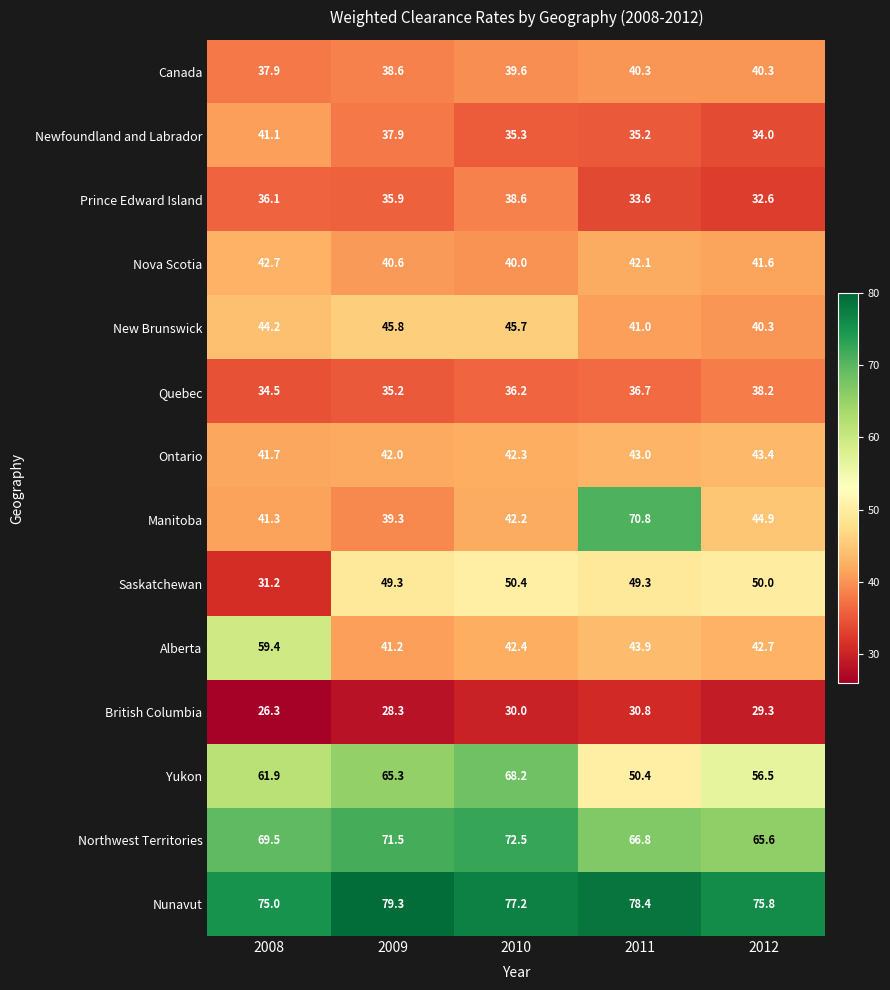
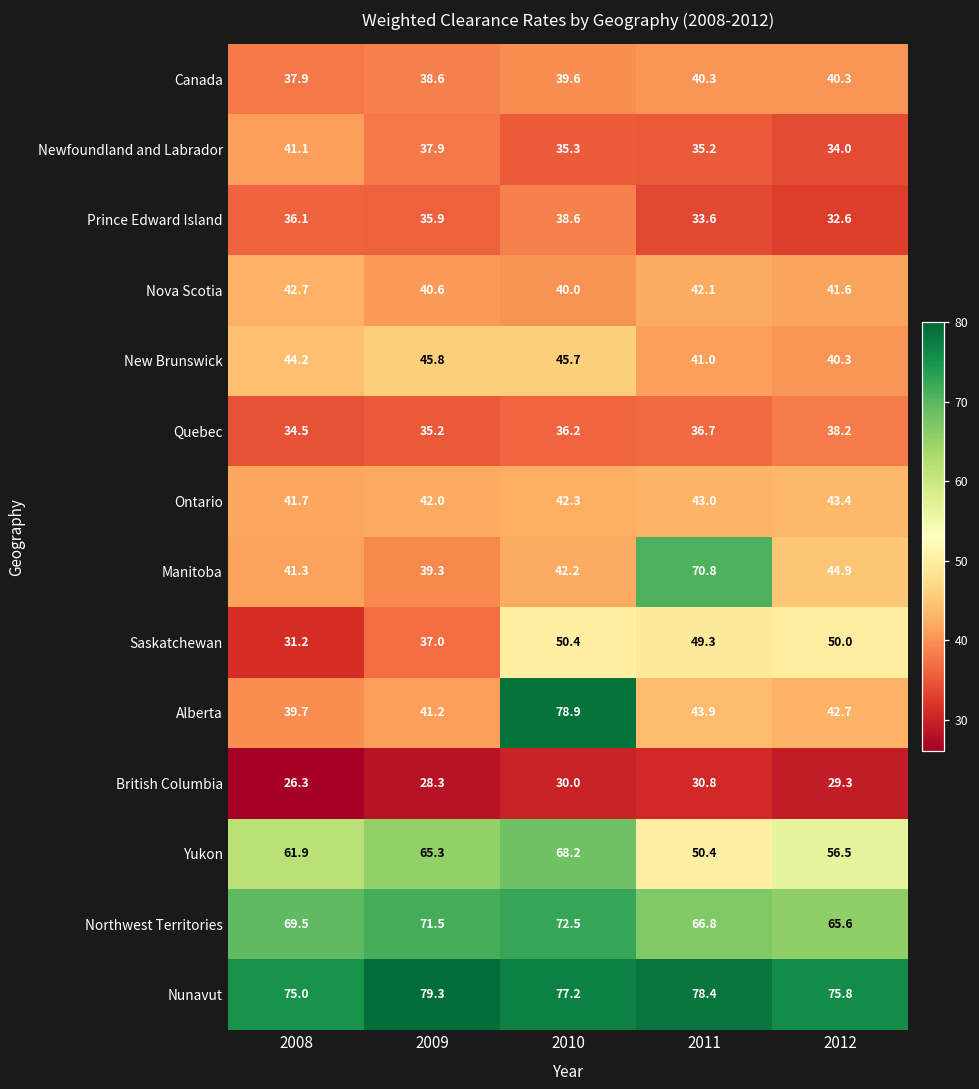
Saskatchewan, 2009: 49.3 -> 37.0
Alberta, 2008: 59.4 -> 39.7
Alberta, 2010: 42.4 -> 78.9
